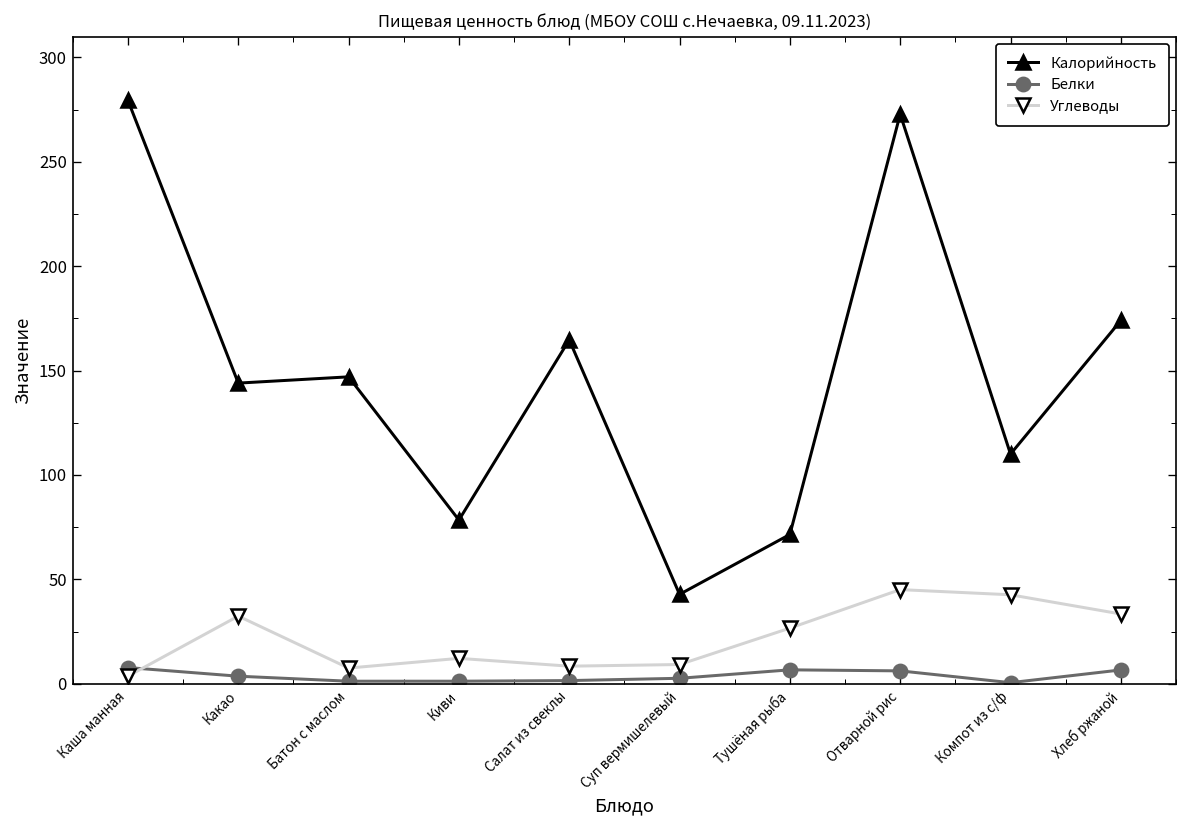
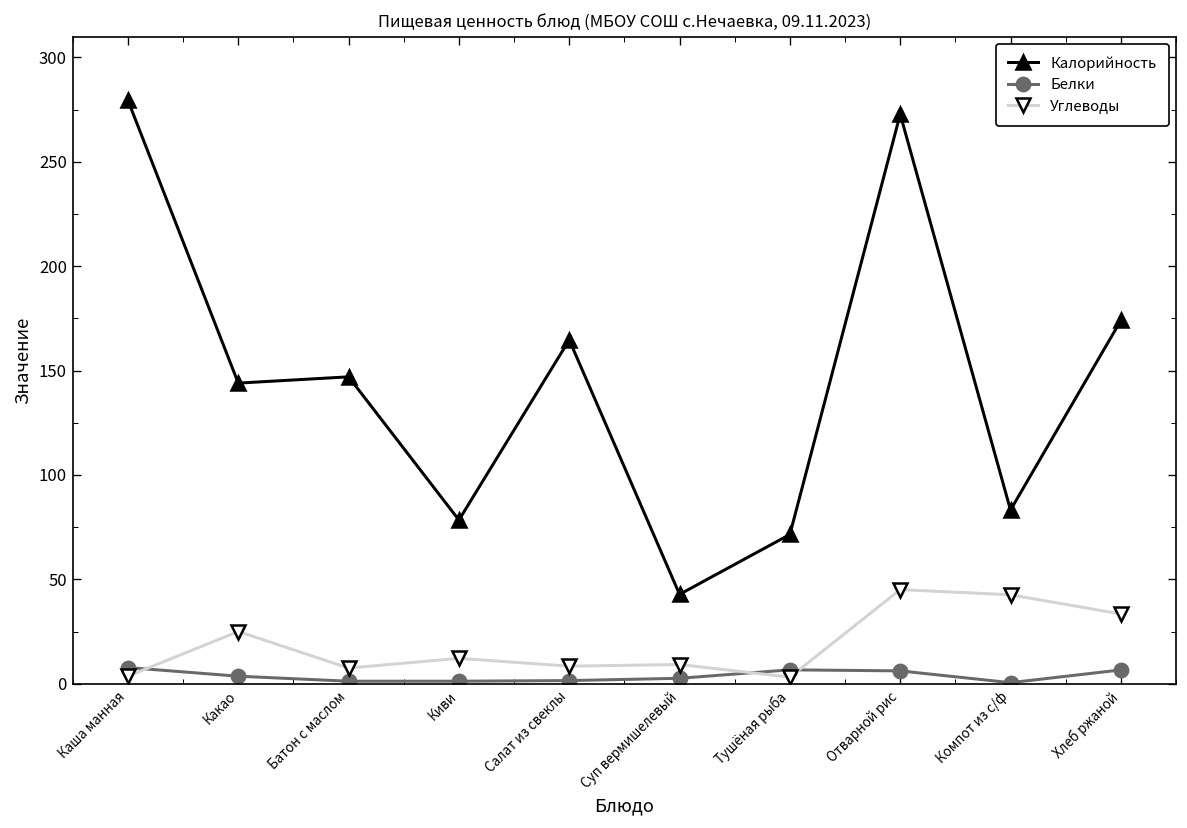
Углеводы, Какао: 32 -> 25
Углеводы, Тушёная рыба: 27 -> 3
Калорийность, Компот из с/ф: 110 -> 83
